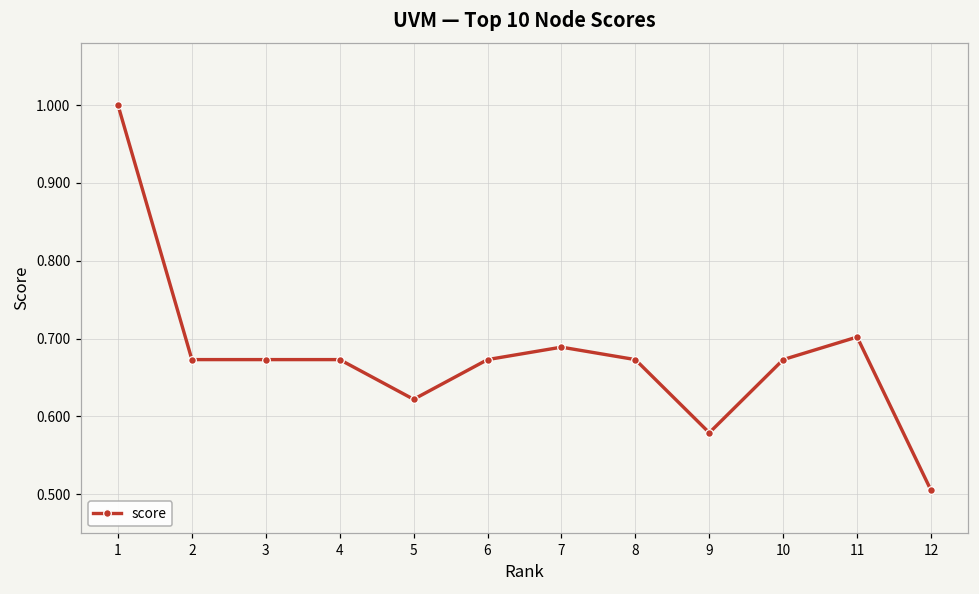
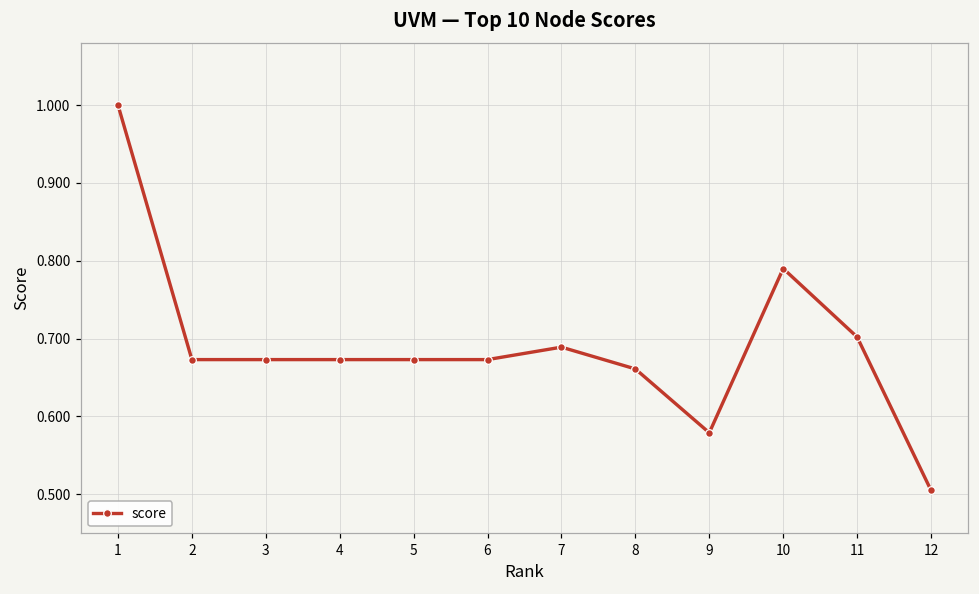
5: 0.62 -> 0.67
8: 0.67 -> 0.66
10: 0.67 -> 0.79
